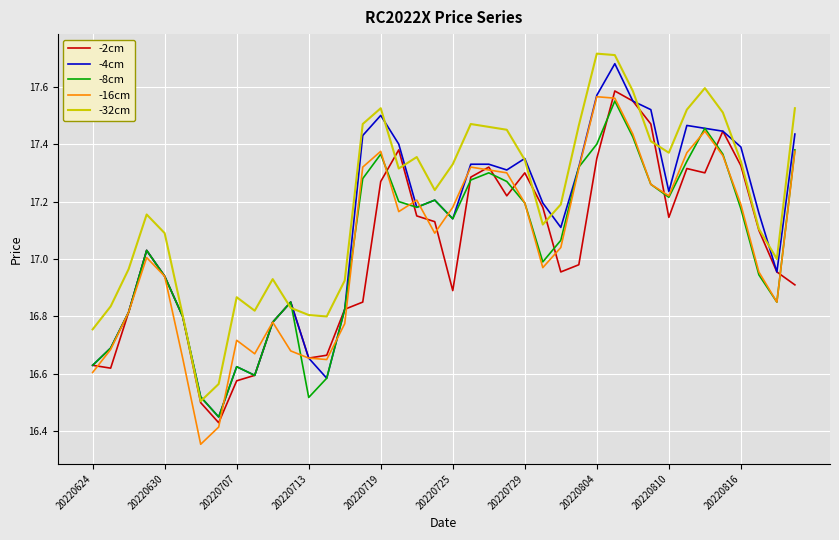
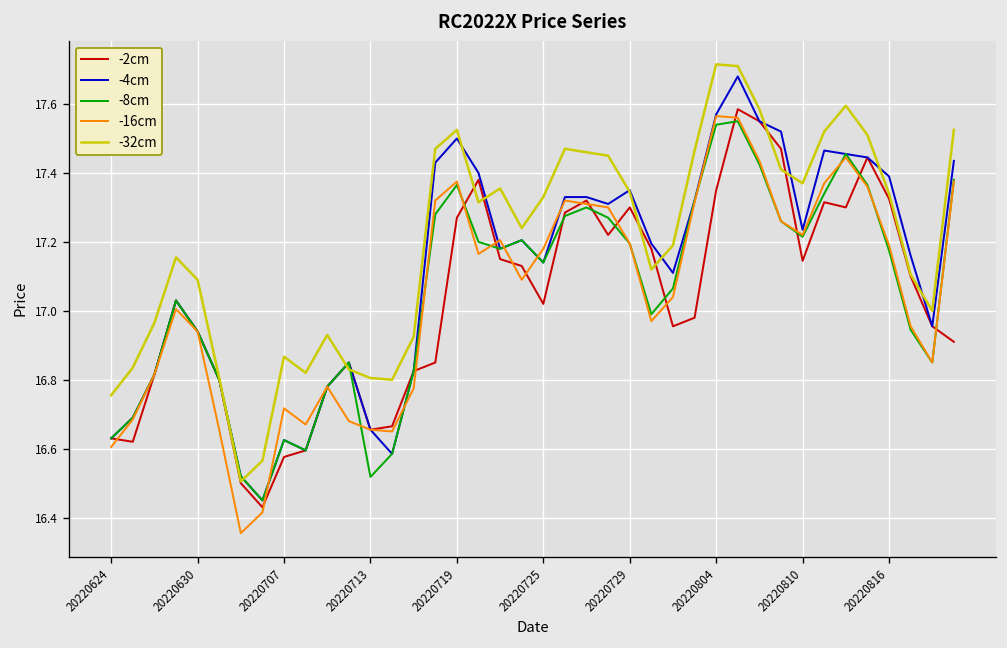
-2cm, 20220725: 16.89 -> 17.02
-8cm, 20220804: 17.40 -> 17.54
